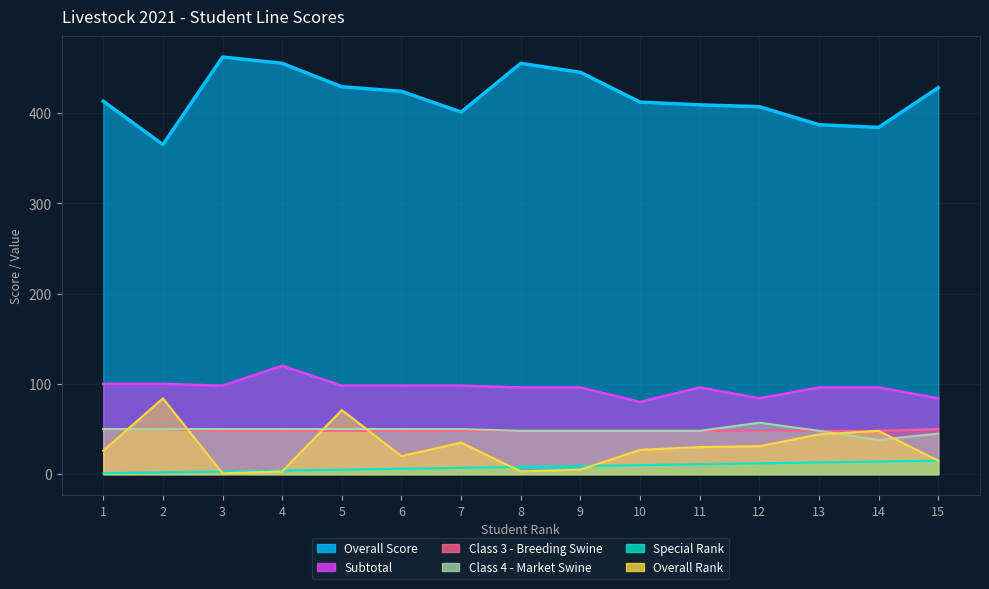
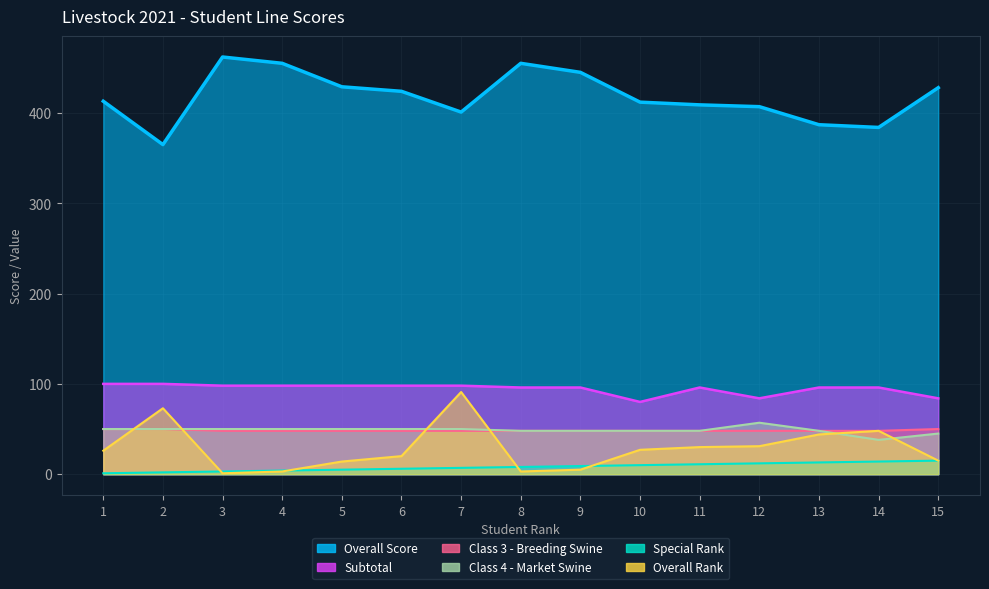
Overall Rank, 2: 80 -> 70
Subtotal, 4: 120 -> 100
Overall Rank, 5: 70 -> 10
Overall Rank, 7: 40 -> 90
